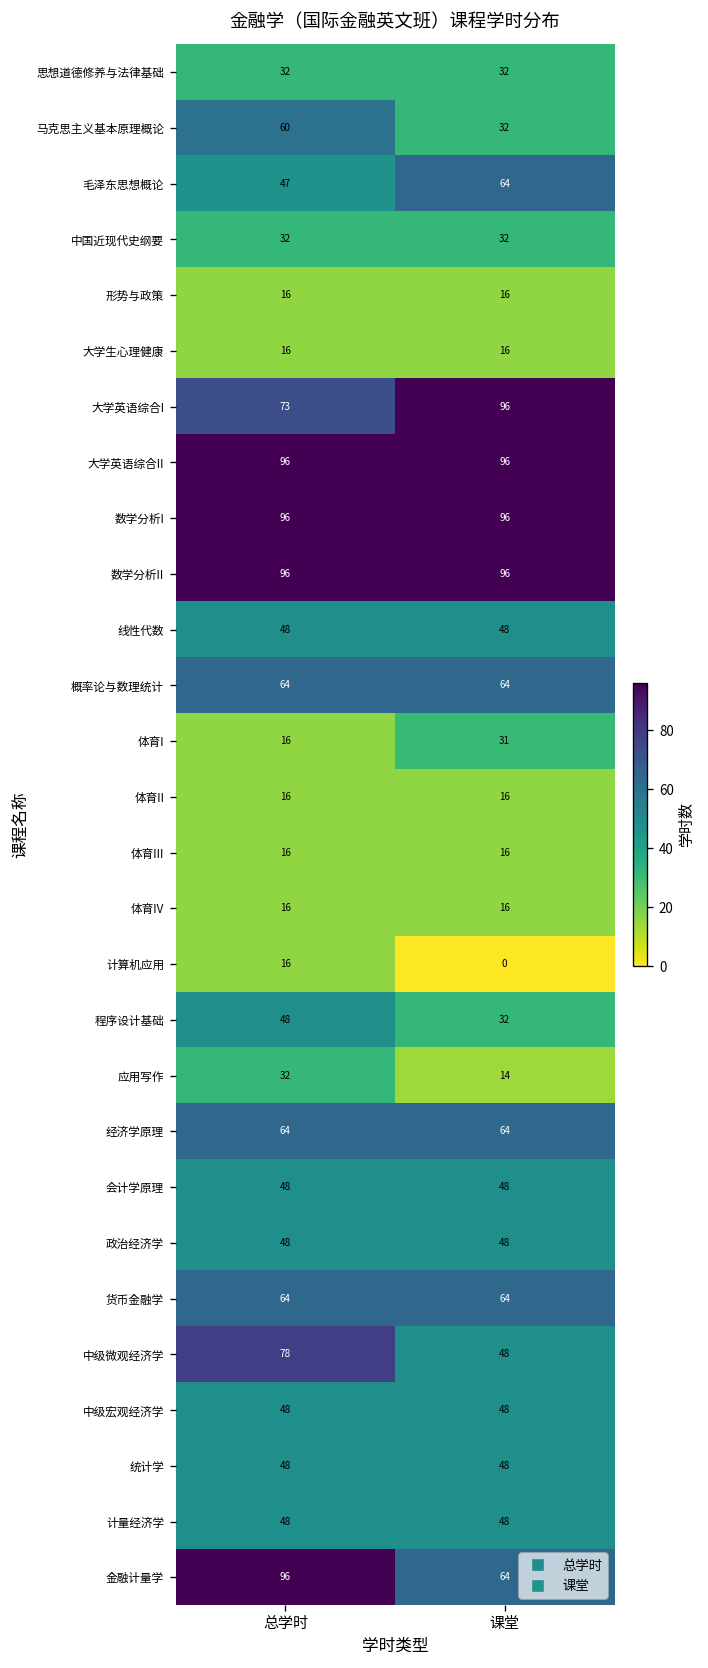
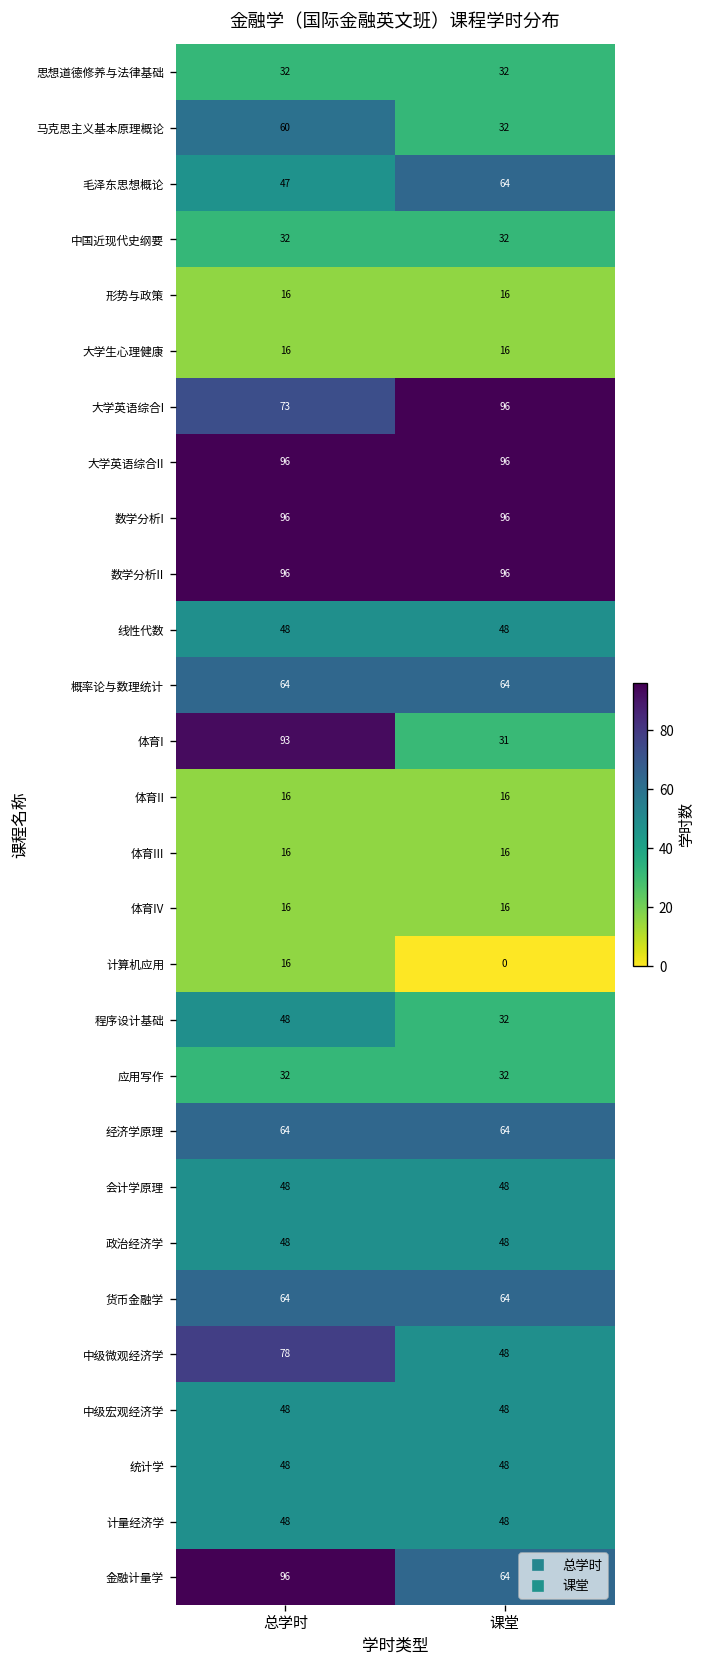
体育I, 总学时: 16 -> 93
应用写作, 课堂: 14 -> 32
